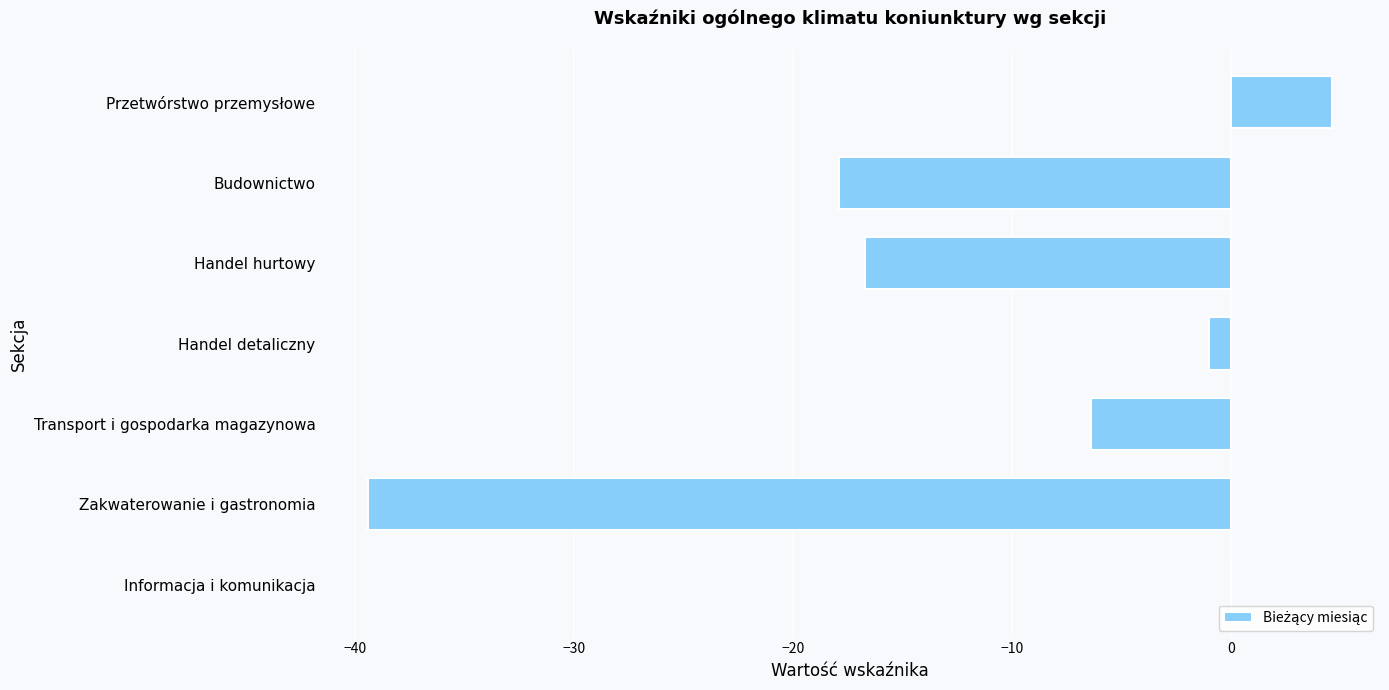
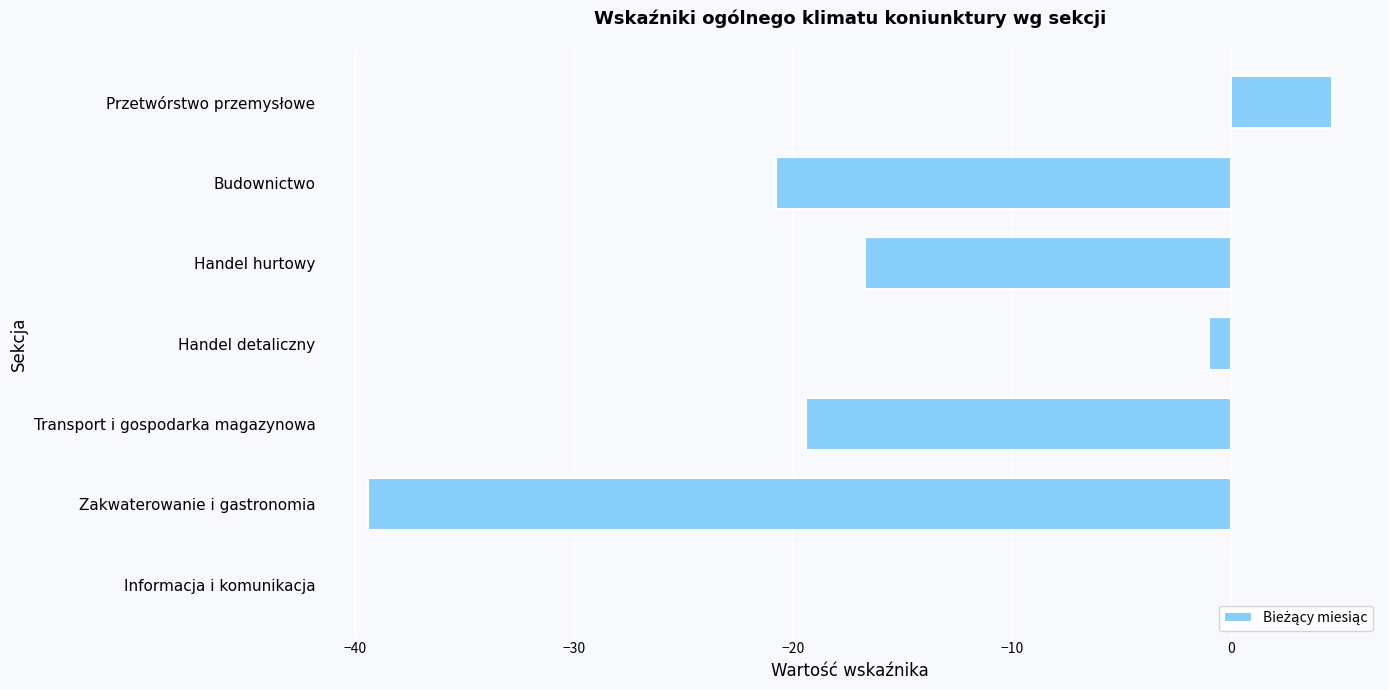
Budownictwo: -17.9 -> -20.8
Transport i gospodarka magazynowa: -6.4 -> -19.4
